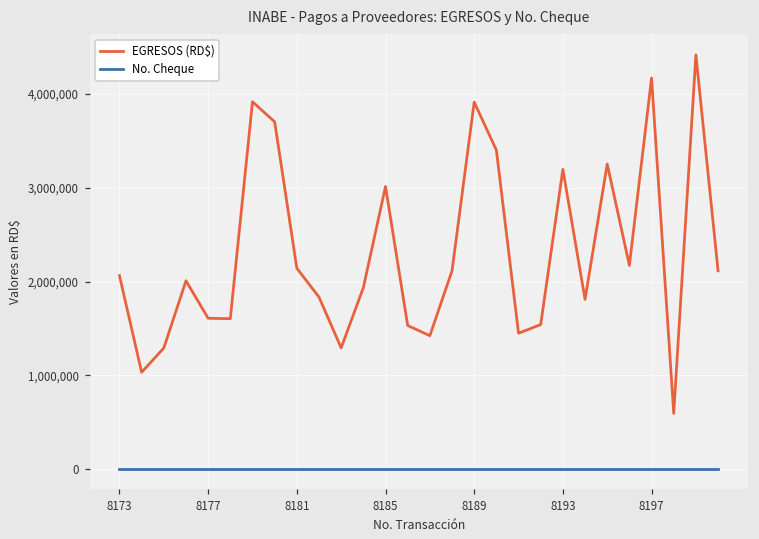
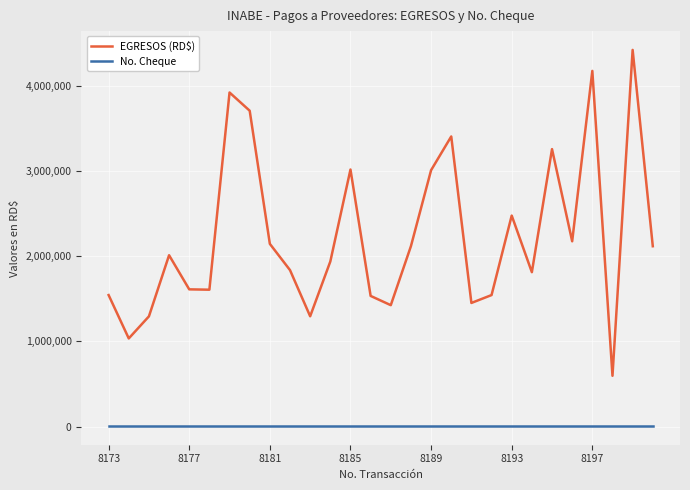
EGRESOS (RD$), 8173: 2,100,000 -> 1,500,000
EGRESOS (RD$), 8189: 3,900,000 -> 3,000,000
EGRESOS (RD$), 8193: 3,200,000 -> 2,500,000
